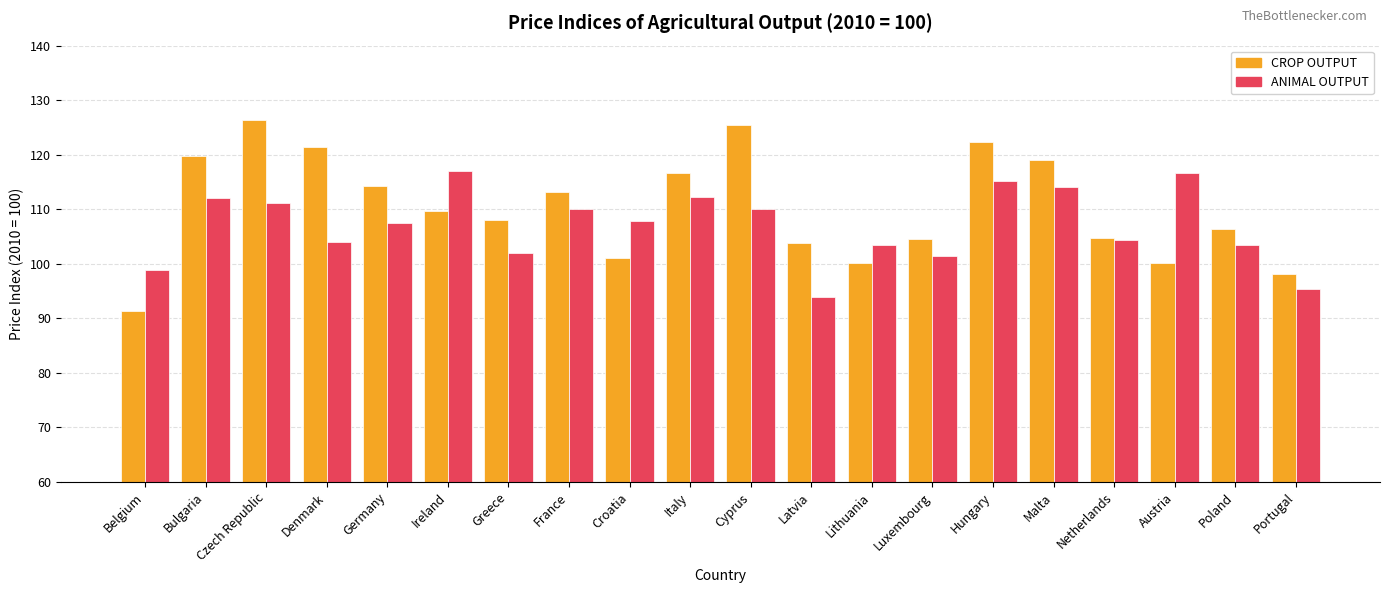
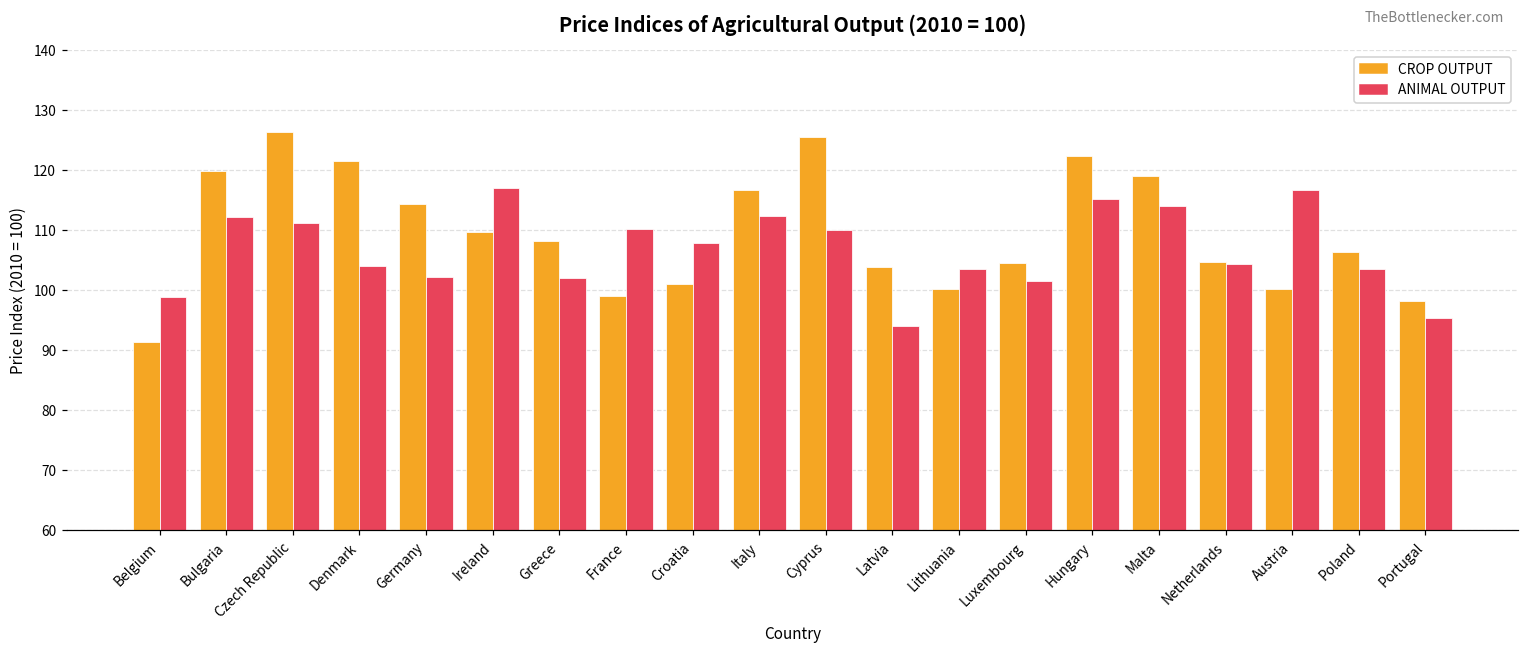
ANIMAL OUTPUT, Germany: 108 -> 102
CROP OUTPUT, France: 113 -> 99
